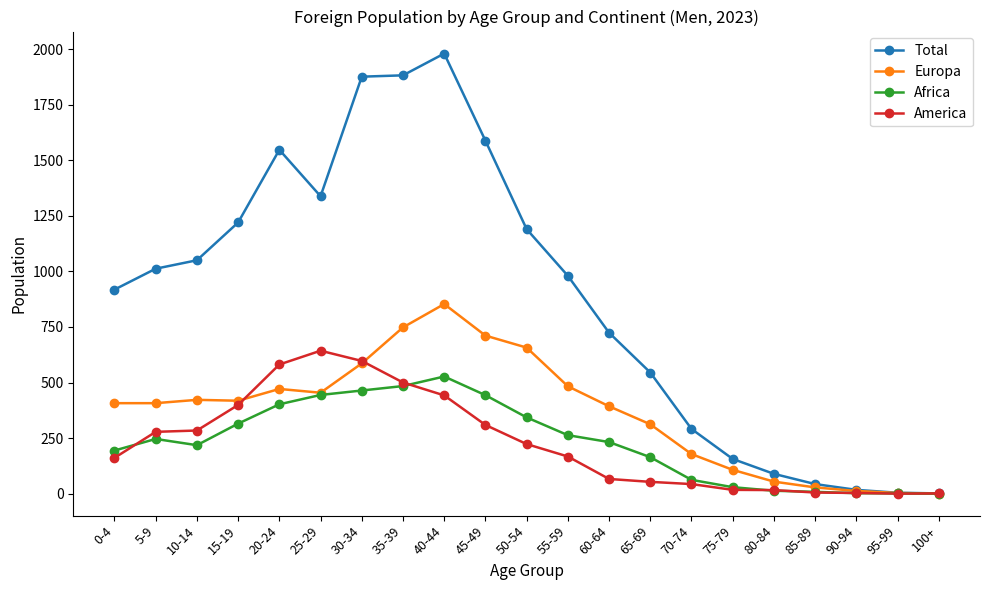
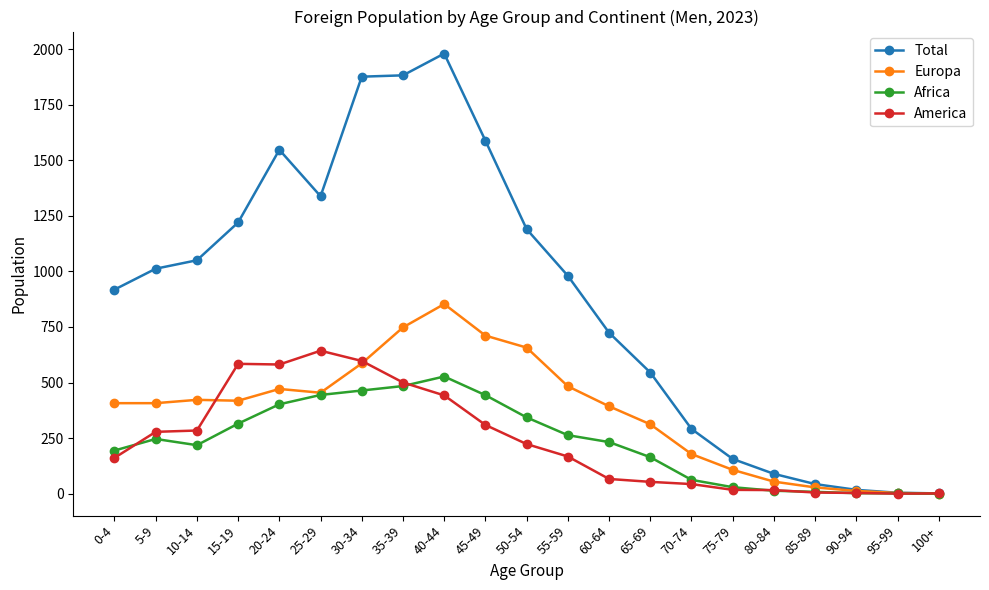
America, 15-19: 400 -> 580
